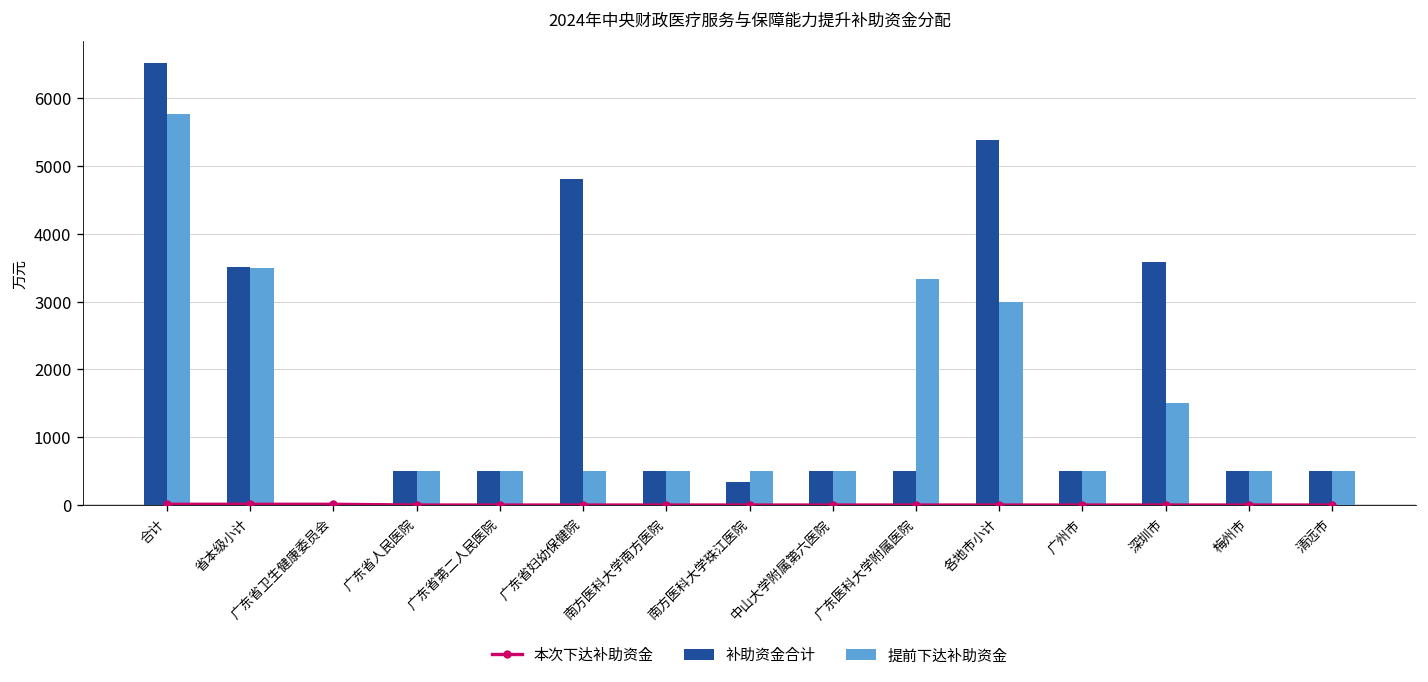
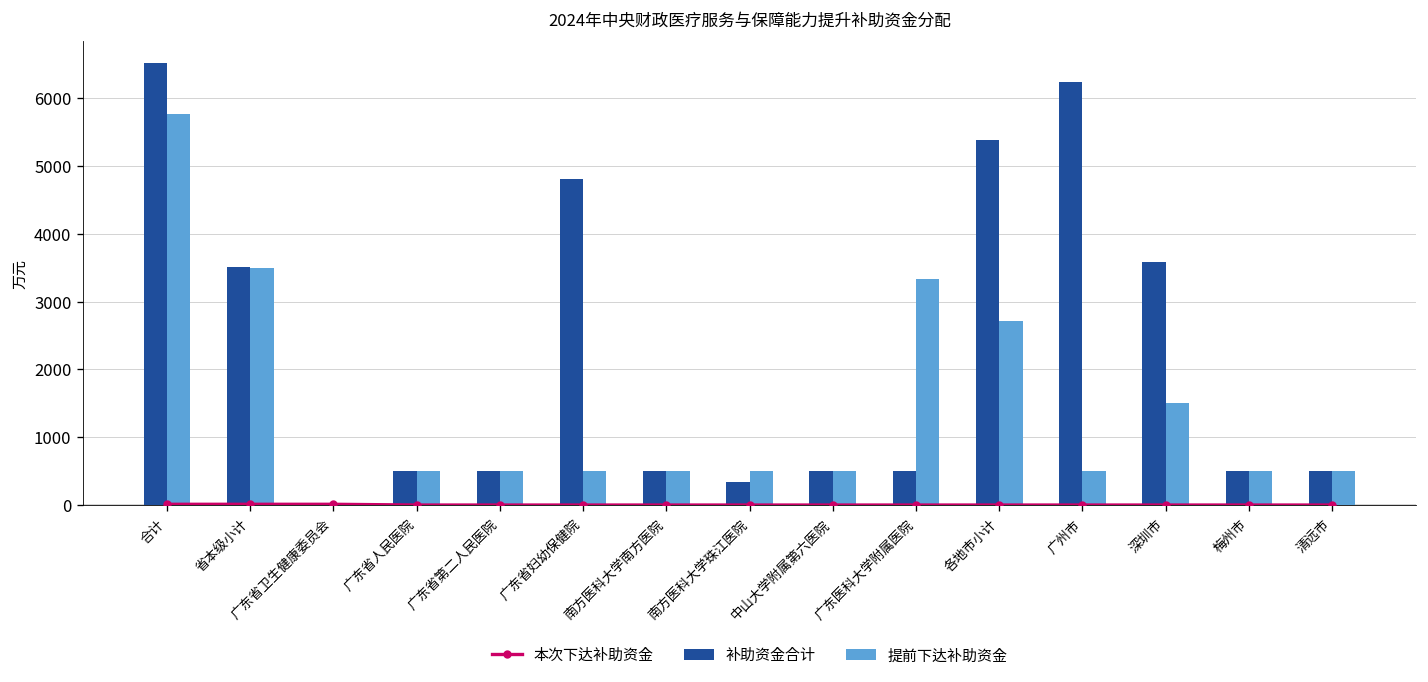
提前下达补助资金, 各地市小计: 3000 -> 2700
补助资金合计, 广州市: 500 -> 6200
